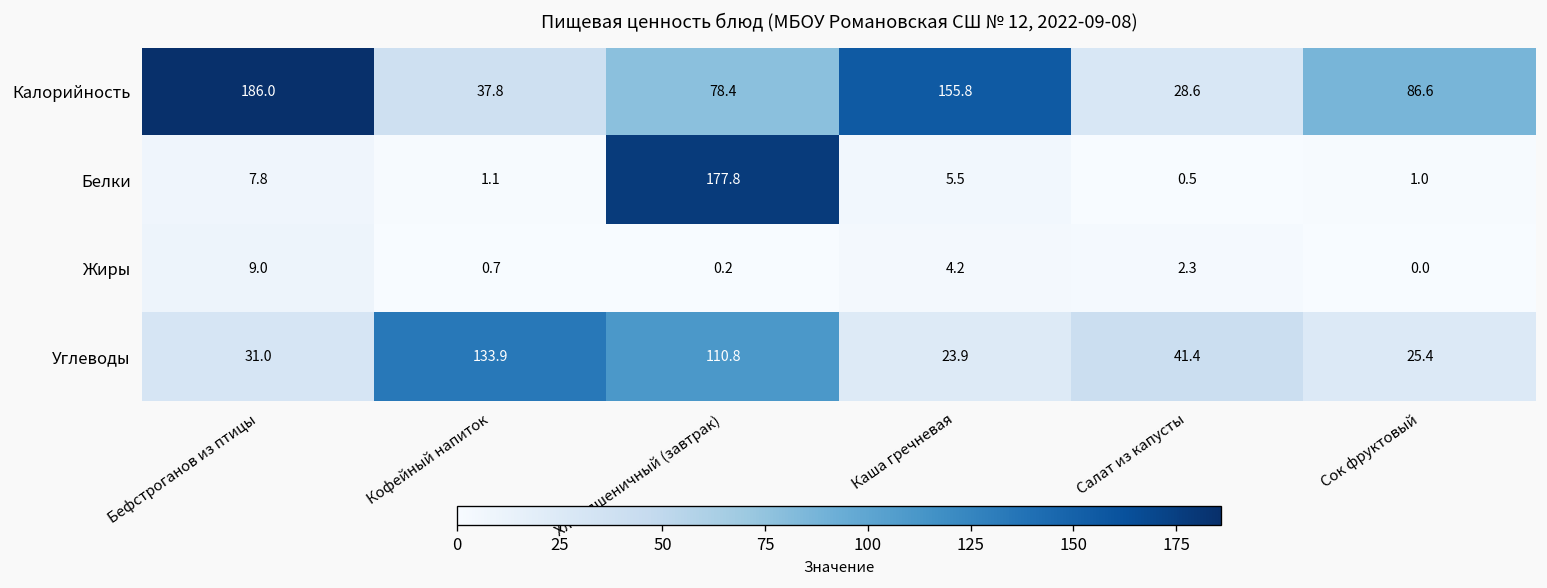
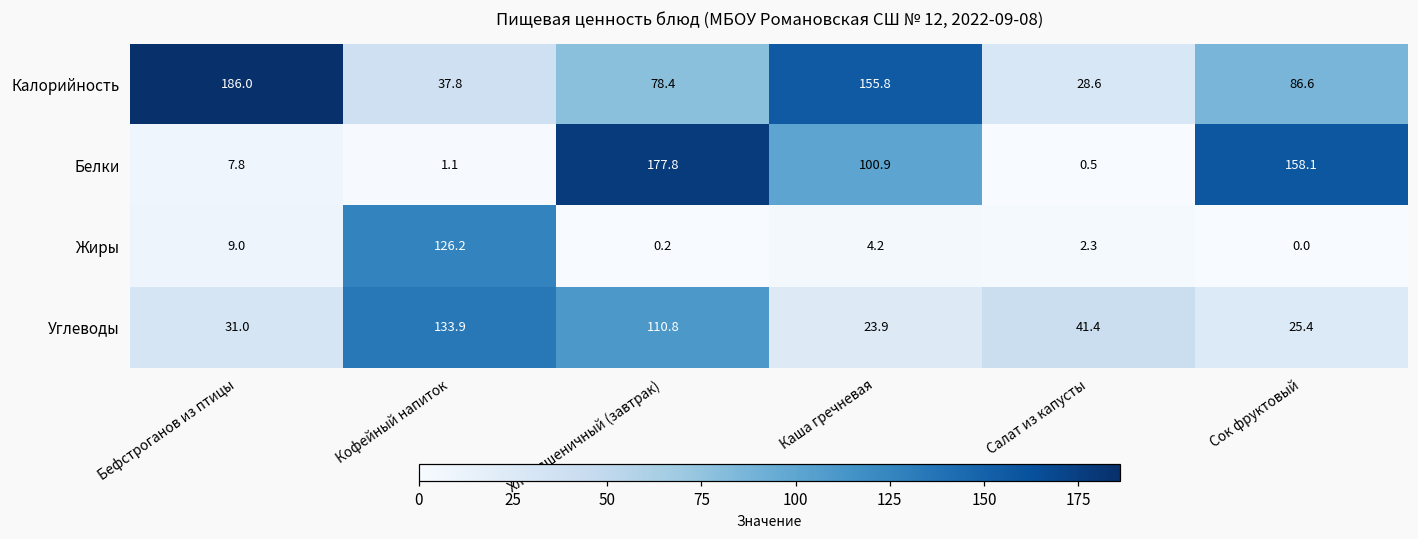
Белки, Каша гречневая: 5.5 -> 100.9
Белки, Сок фруктовый: 1.0 -> 158.1
Жиры, Кофейный напиток: 0.7 -> 126.2
